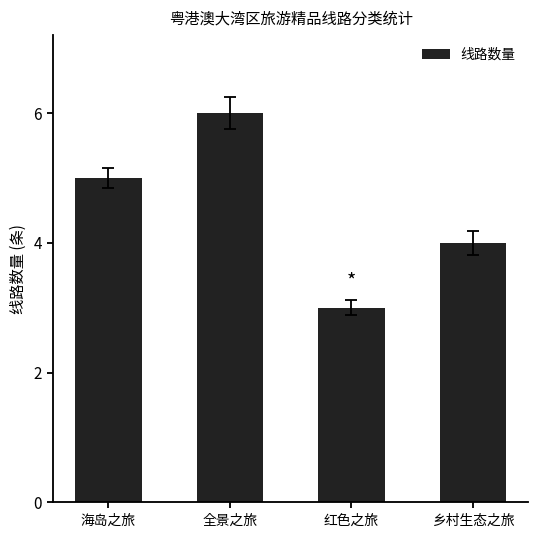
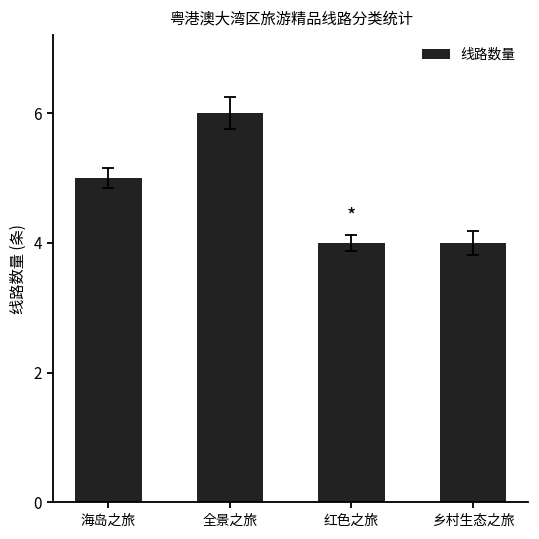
线路数量, 红色之旅: 3 -> 4
